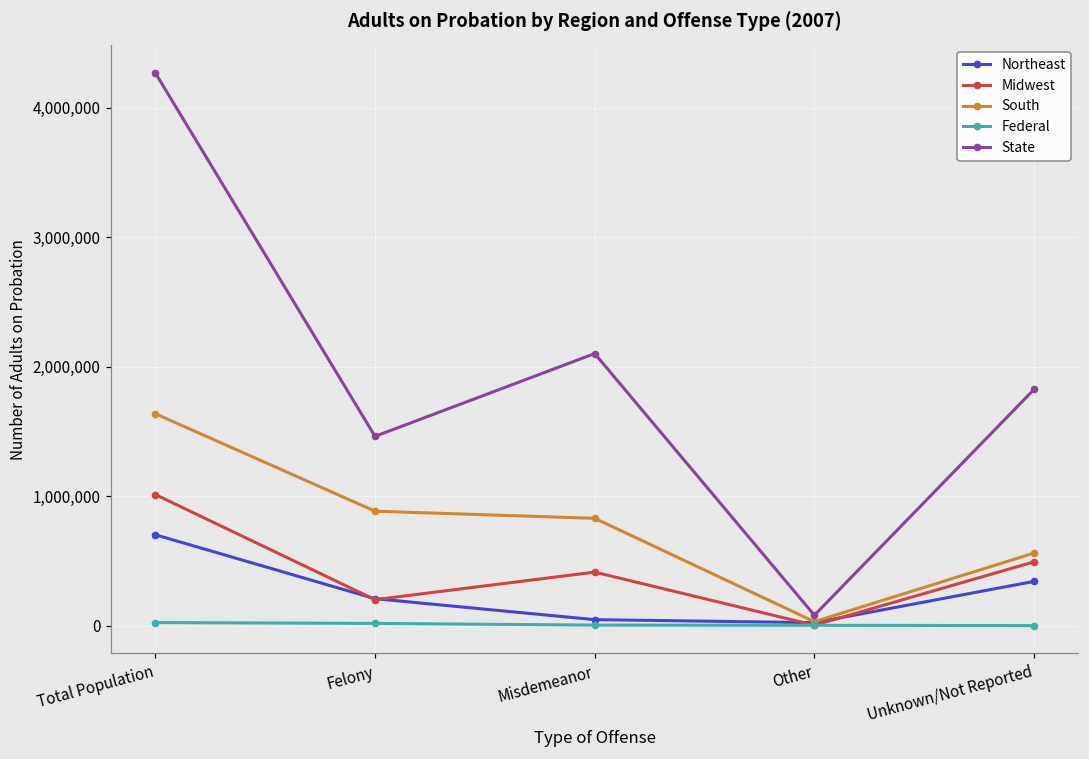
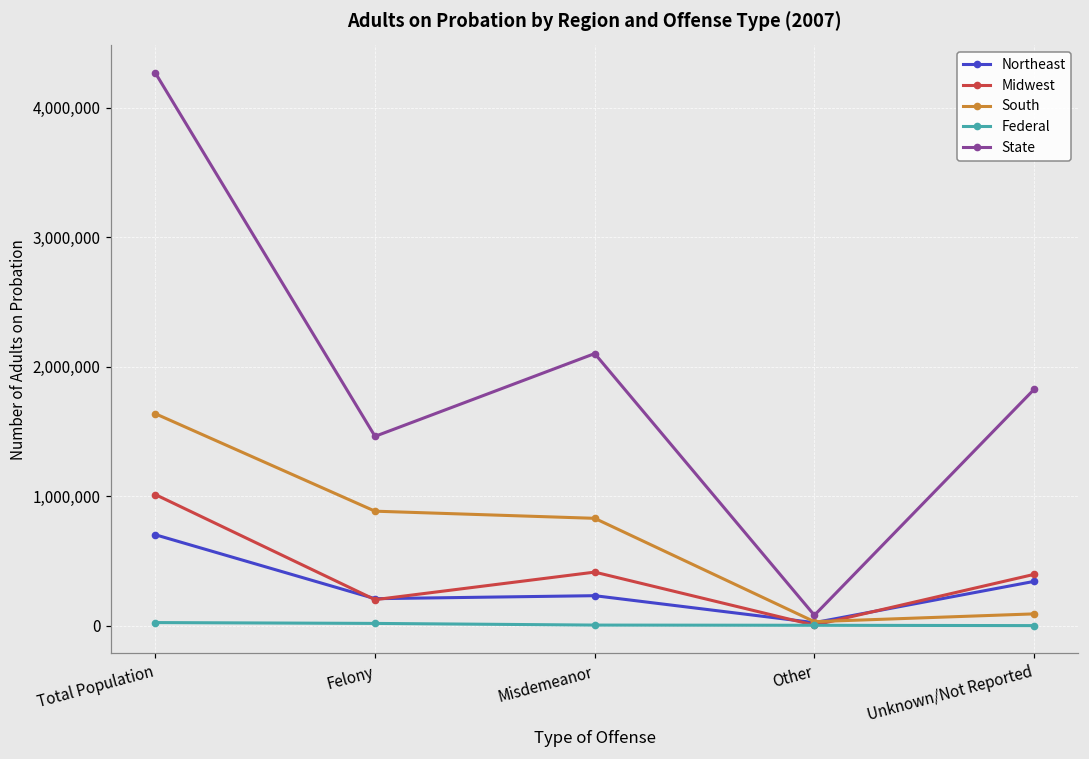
Northeast, Misdemeanor: 50,000 -> 230,000
Midwest, Unknown/Not Reported: 490,000 -> 400,000
South, Unknown/Not Reported: 560,000 -> 90,000
